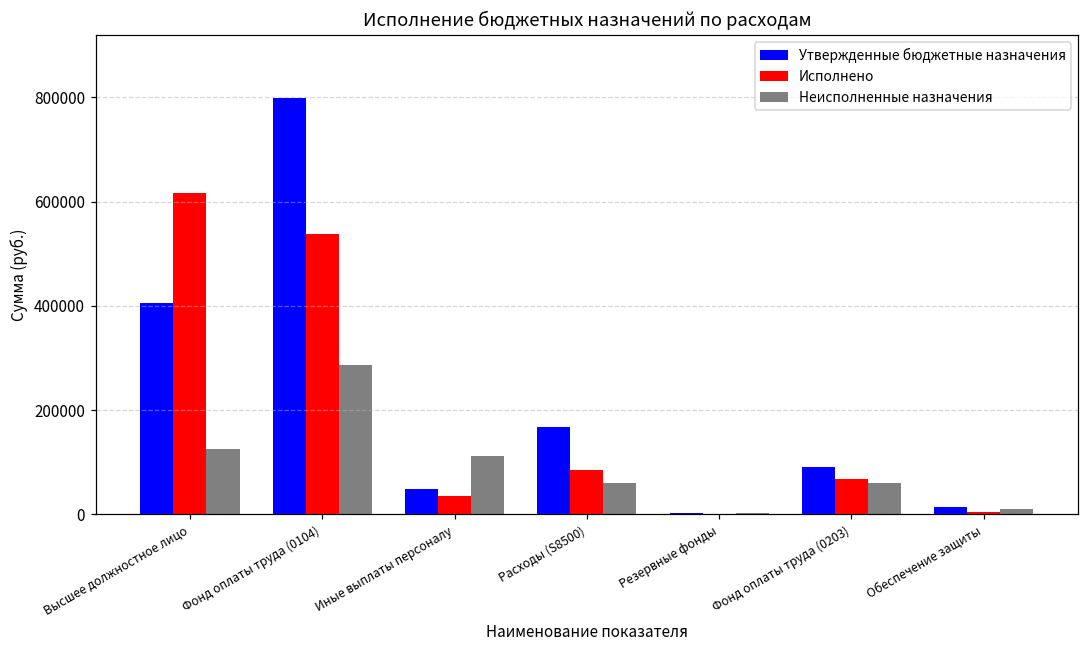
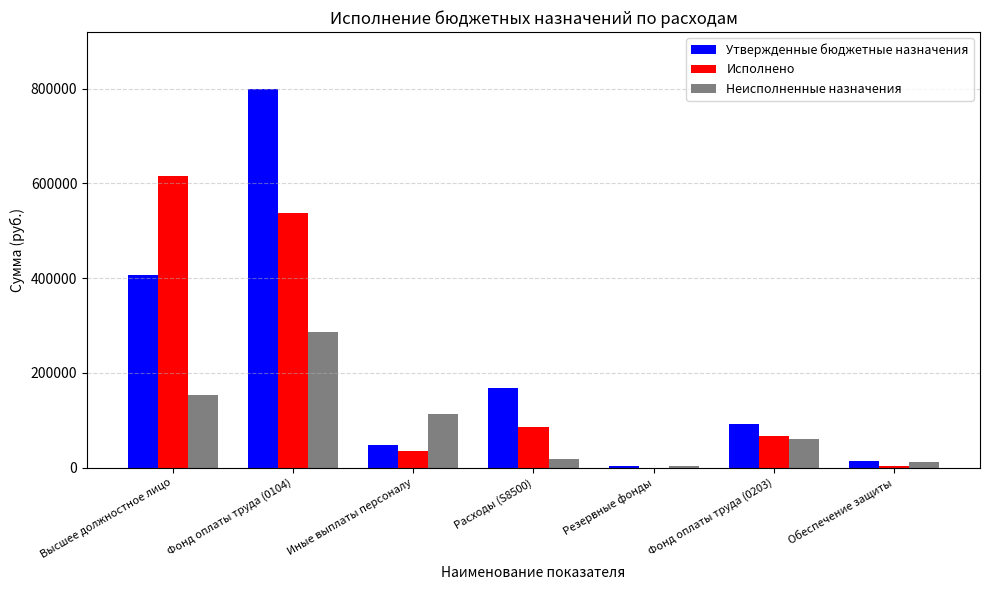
Неисполненные назначения, Высшее должностное лицо: 130000 -> 150000
Неисполненные назначения, Расходы (S8500): 60000 -> 20000
